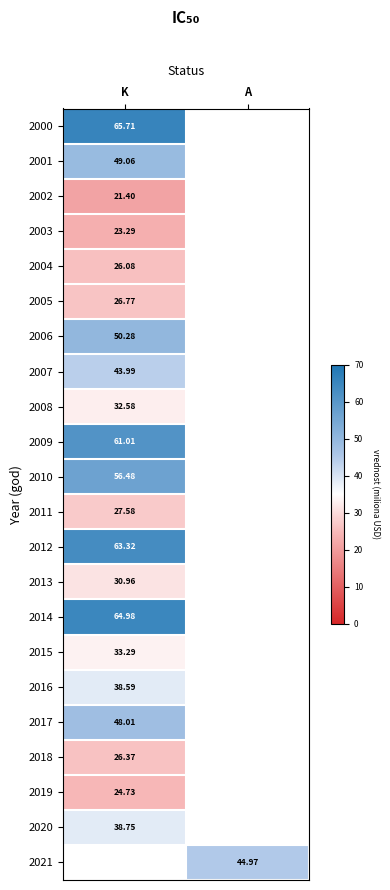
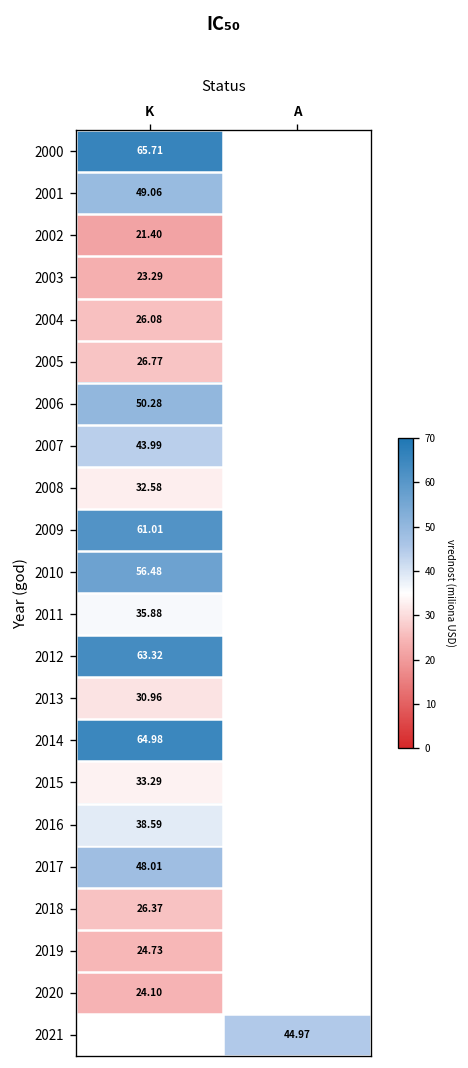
2011, K: 27.58 -> 35.88
2020, K: 38.75 -> 24.10
